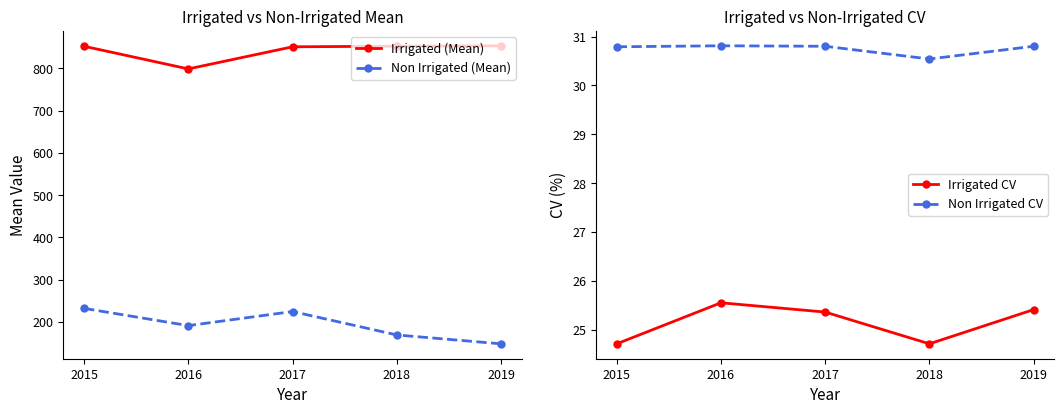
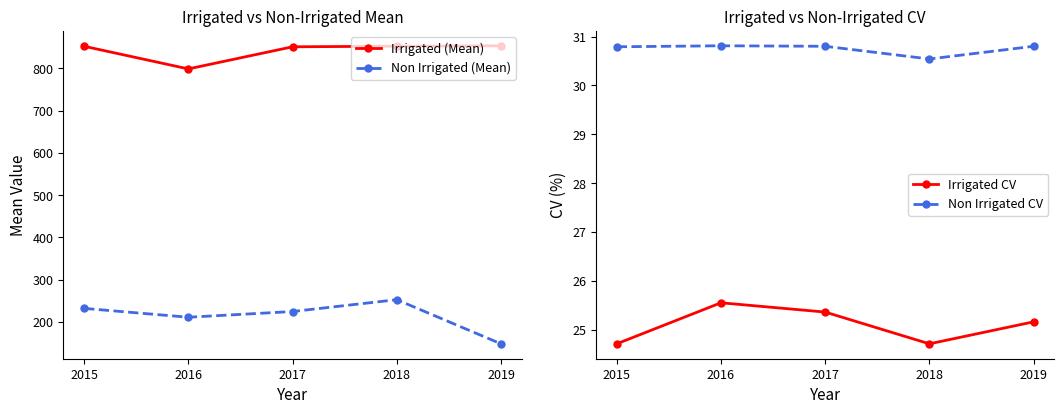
Irrigated vs Non-Irrigated Mean, Non Irrigated (Mean), 2016: 190 -> 210
Irrigated vs Non-Irrigated Mean, Non Irrigated (Mean), 2018: 170 -> 250
Irrigated vs Non-Irrigated CV, Irrigated CV, 2019: 25.4 -> 25.2
